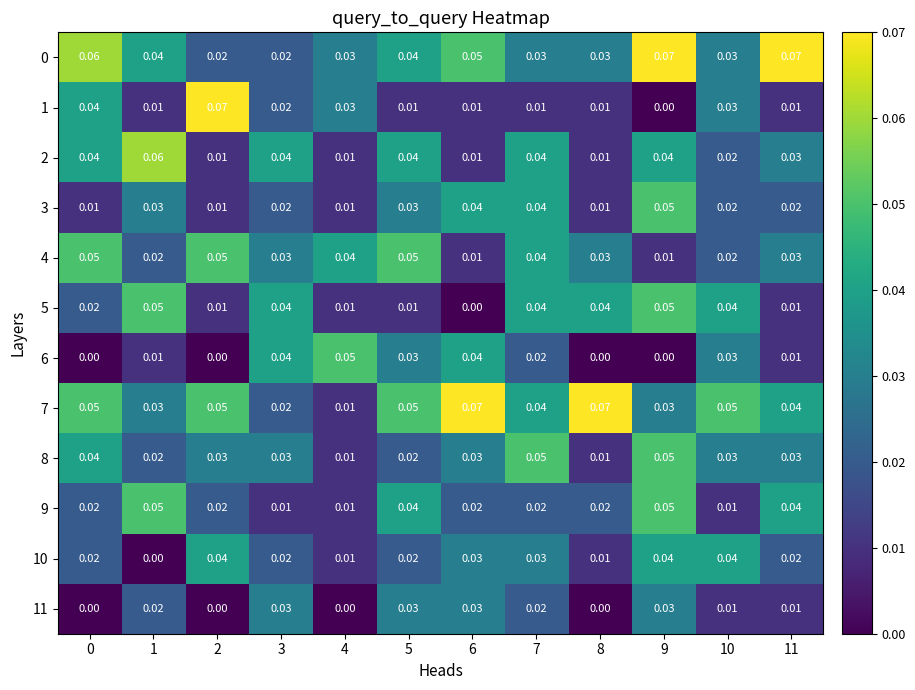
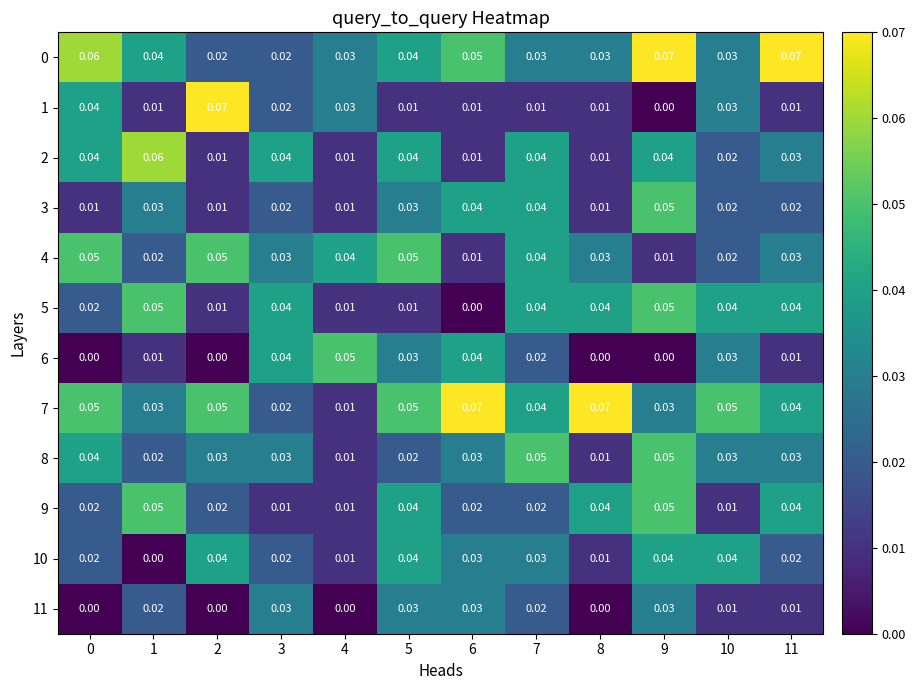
5, 11: 0.01 -> 0.04
9, 8: 0.02 -> 0.04
10, 5: 0.02 -> 0.04
